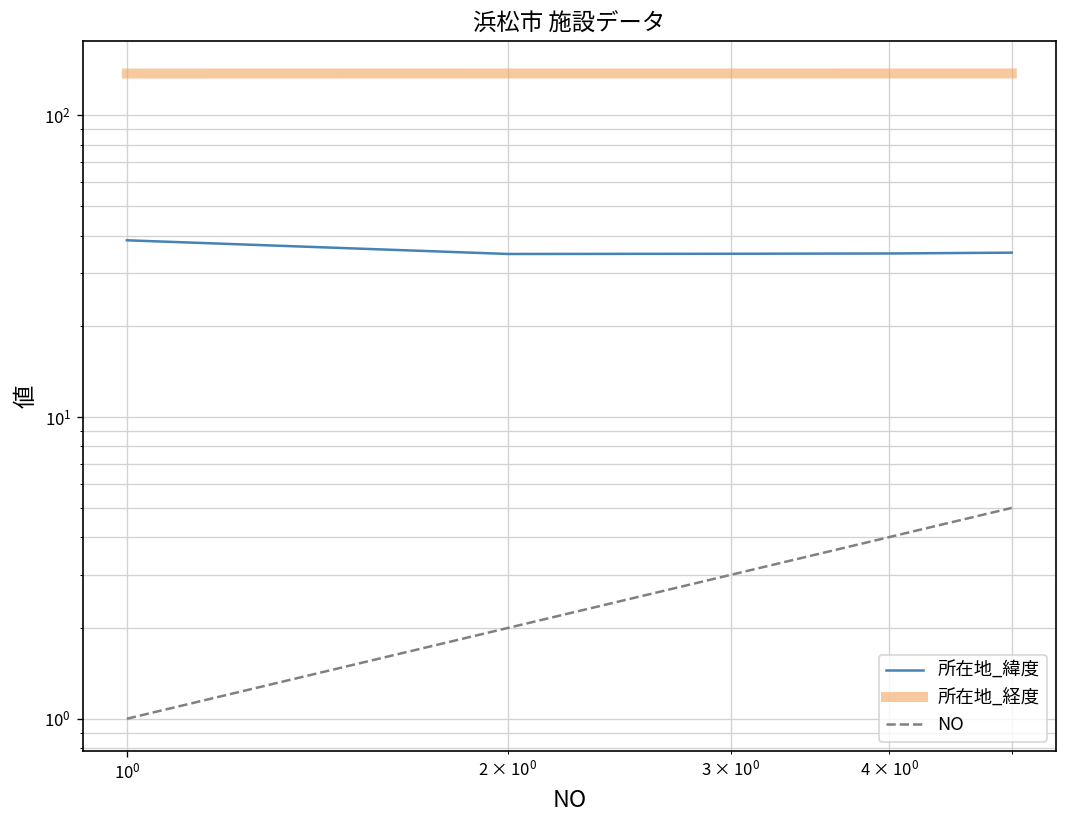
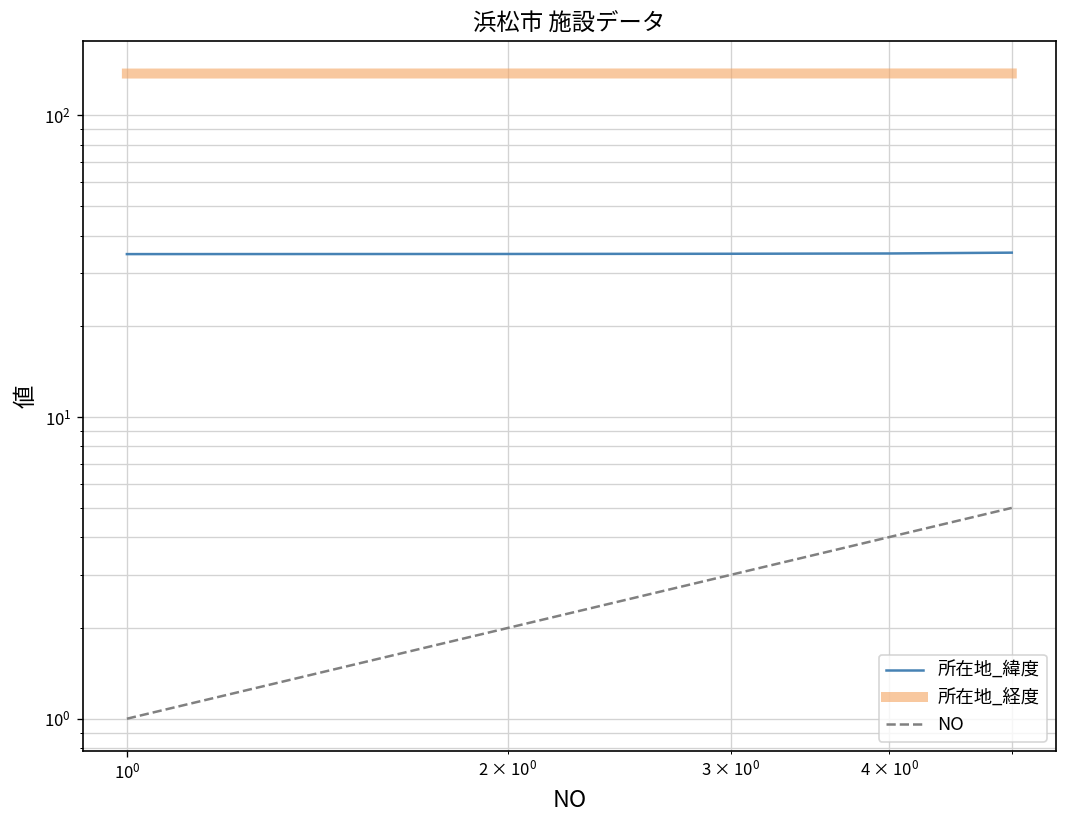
所在地_緯度, 10^0: 39 -> 35
